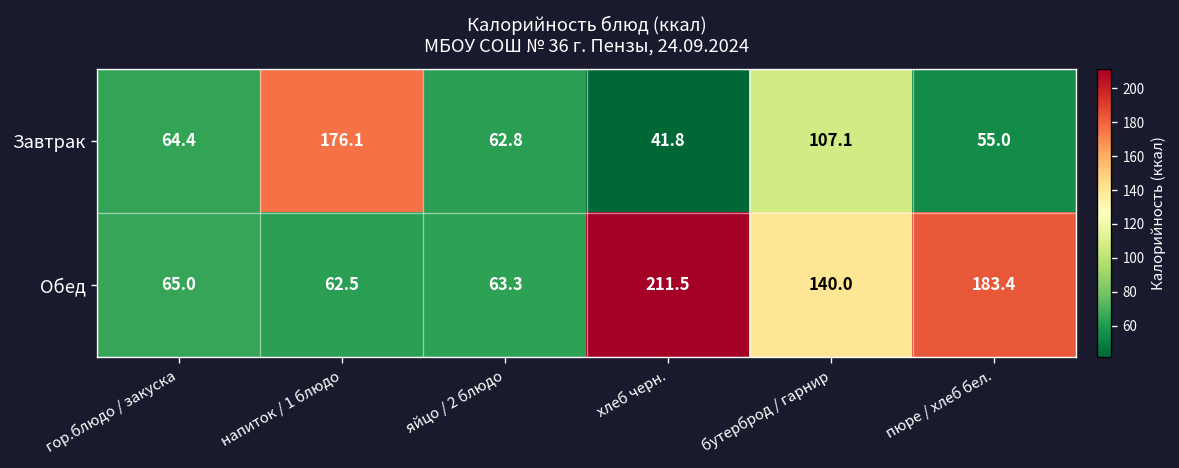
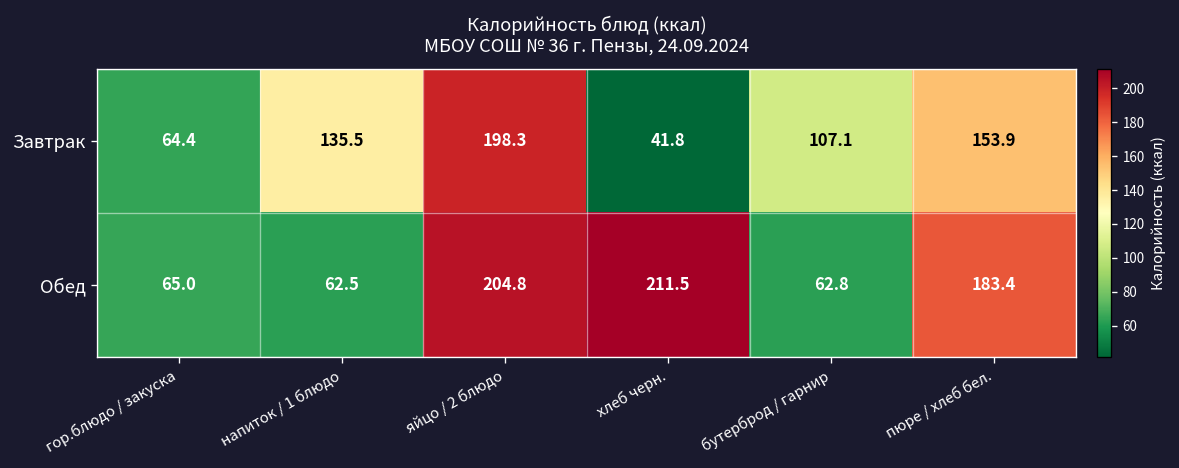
Завтрак, напиток / 1 блюдо: 176.1 -> 135.5
Завтрак, яйцо / 2 блюдо: 62.8 -> 198.3
Завтрак, пюре / хлеб бел.: 55.0 -> 153.9
Обед, яйцо / 2 блюдо: 63.3 -> 204.8
Обед, бутерброд / гарнир: 140.0 -> 62.8
